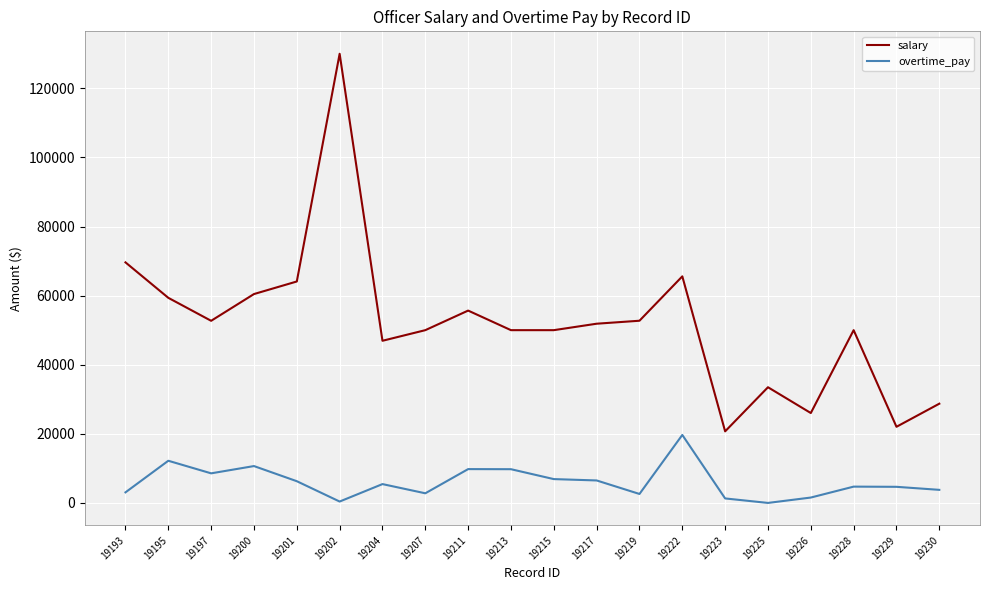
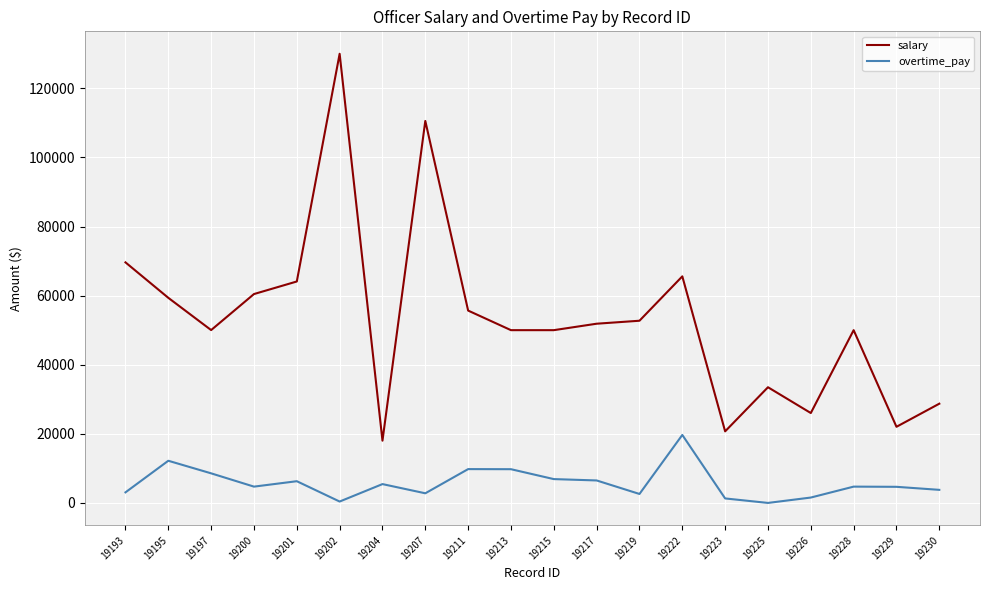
salary, 19197: 53000 -> 50000
overtime_pay, 19200: 11000 -> 5000
salary, 19204: 47000 -> 18000
salary, 19207: 50000 -> 111000
